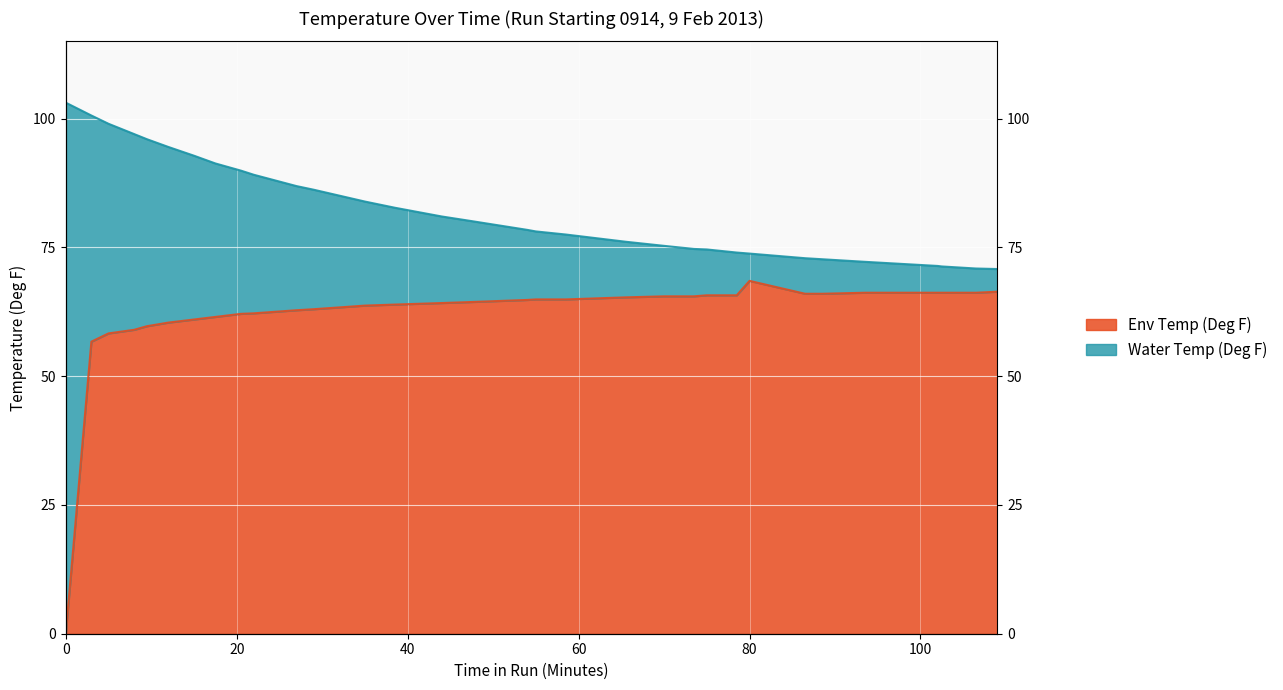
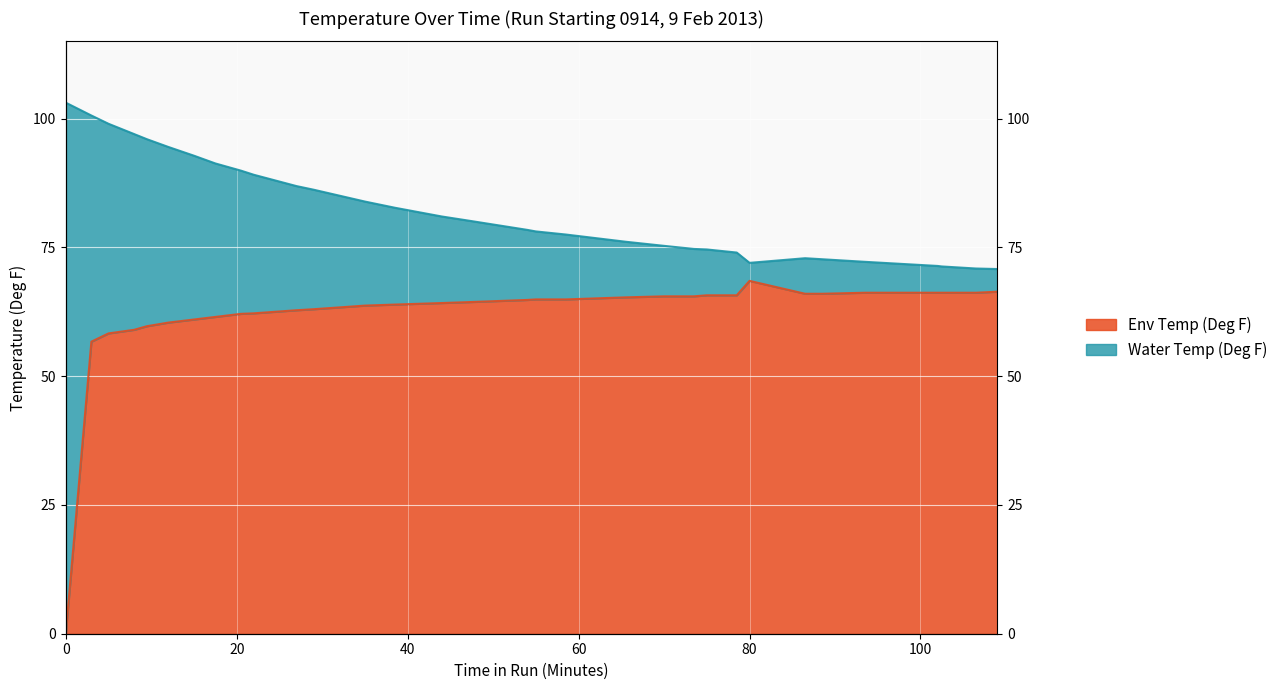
Water Temp (Deg F), 80: 74 -> 72
